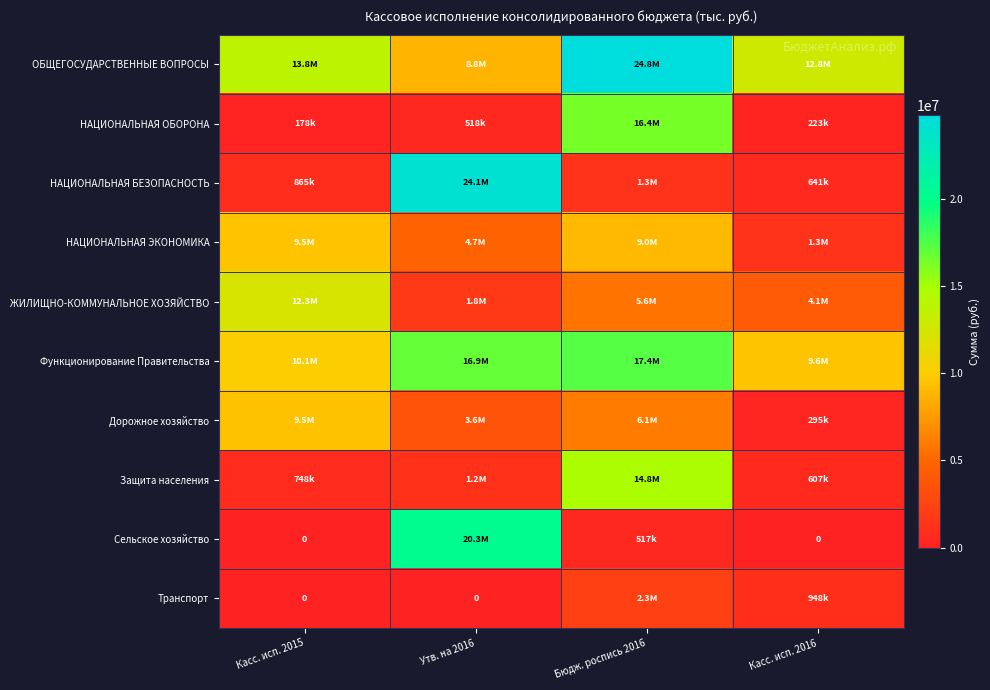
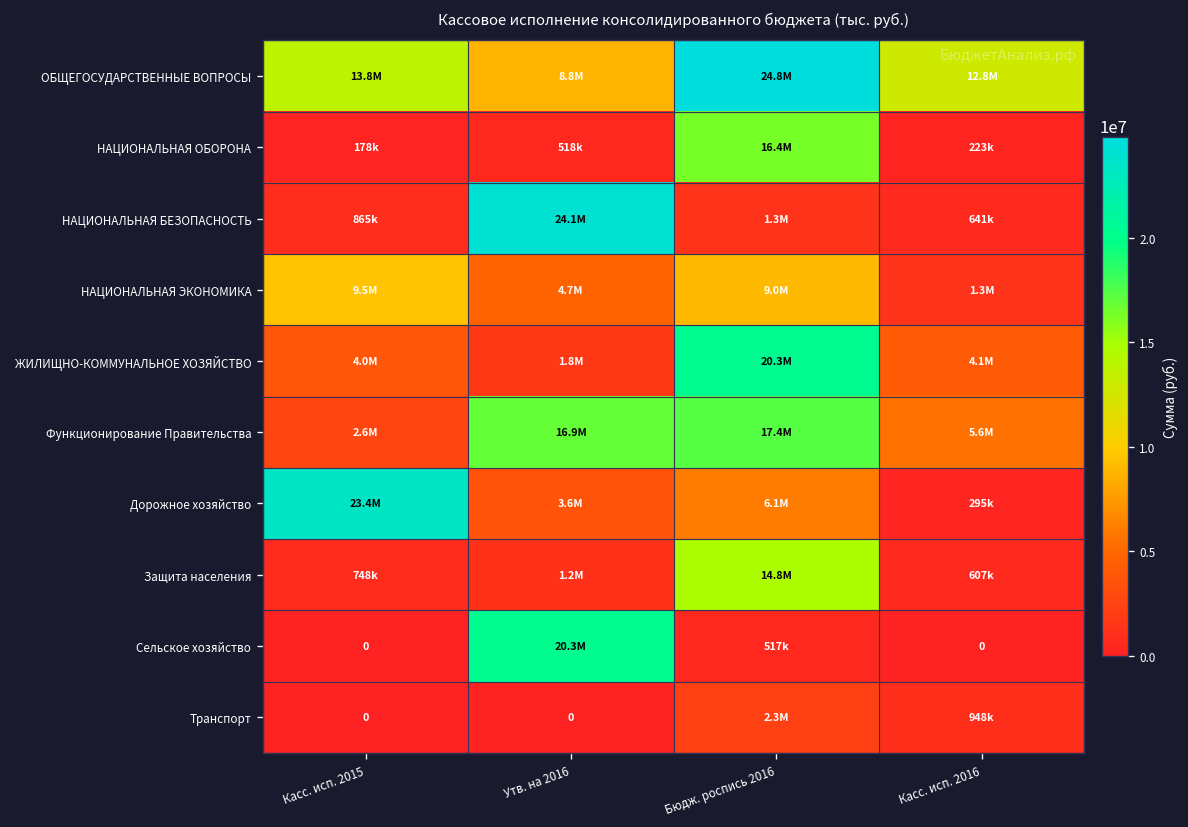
ЖИЛИЩНО-КОММУНАЛЬНОЕ ХОЗЯЙСТВО, Касс. исп. 2015: 12.3M -> 4.0M
ЖИЛИЩНО-КОММУНАЛЬНОЕ ХОЗЯЙСТВО, Бюдж. роспись 2016: 5.6M -> 20.3M
Функционирование Правительства, Касс. исп. 2015: 10.1M -> 2.6M
Функционирование Правительства, Касс. исп. 2016: 9.6M -> 5.6M
Дорожное хозяйство, Касс. исп. 2015: 9.5M -> 23.4M
